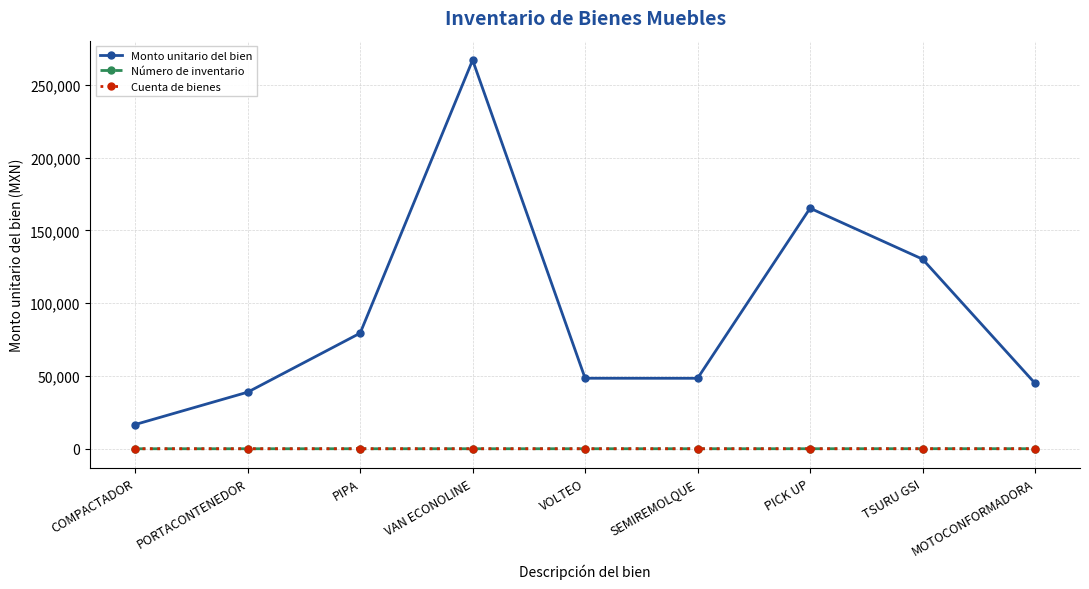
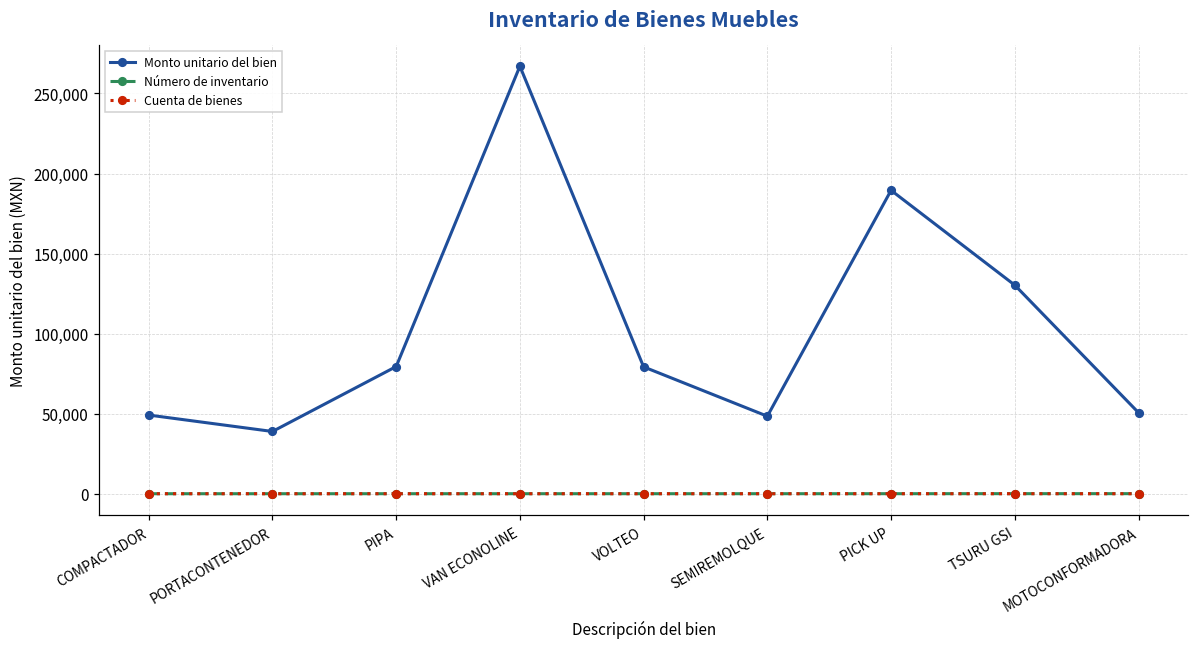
Monto unitario del bien, COMPACTADOR: 17,000 -> 49,000
Monto unitario del bien, VOLTEO: 48,000 -> 79,000
Monto unitario del bien, PICK UP: 165,000 -> 189,000
Monto unitario del bien, MOTOCONFORMADORA: 45,000 -> 51,000
